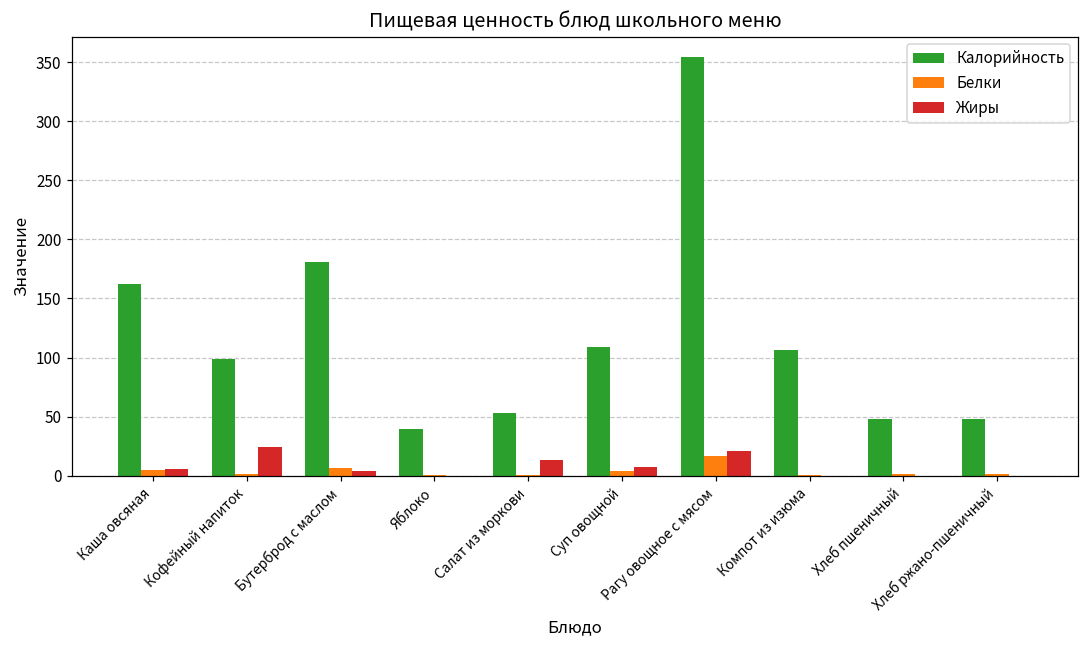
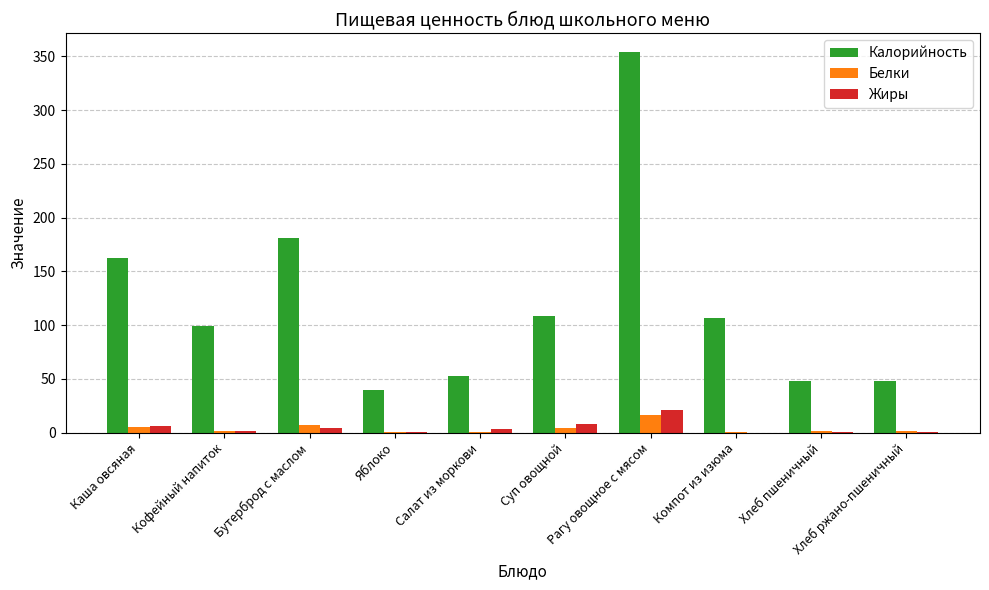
Жиры, Кофейный напиток: 24 -> 2
Жиры, Салат из моркови: 13 -> 4
